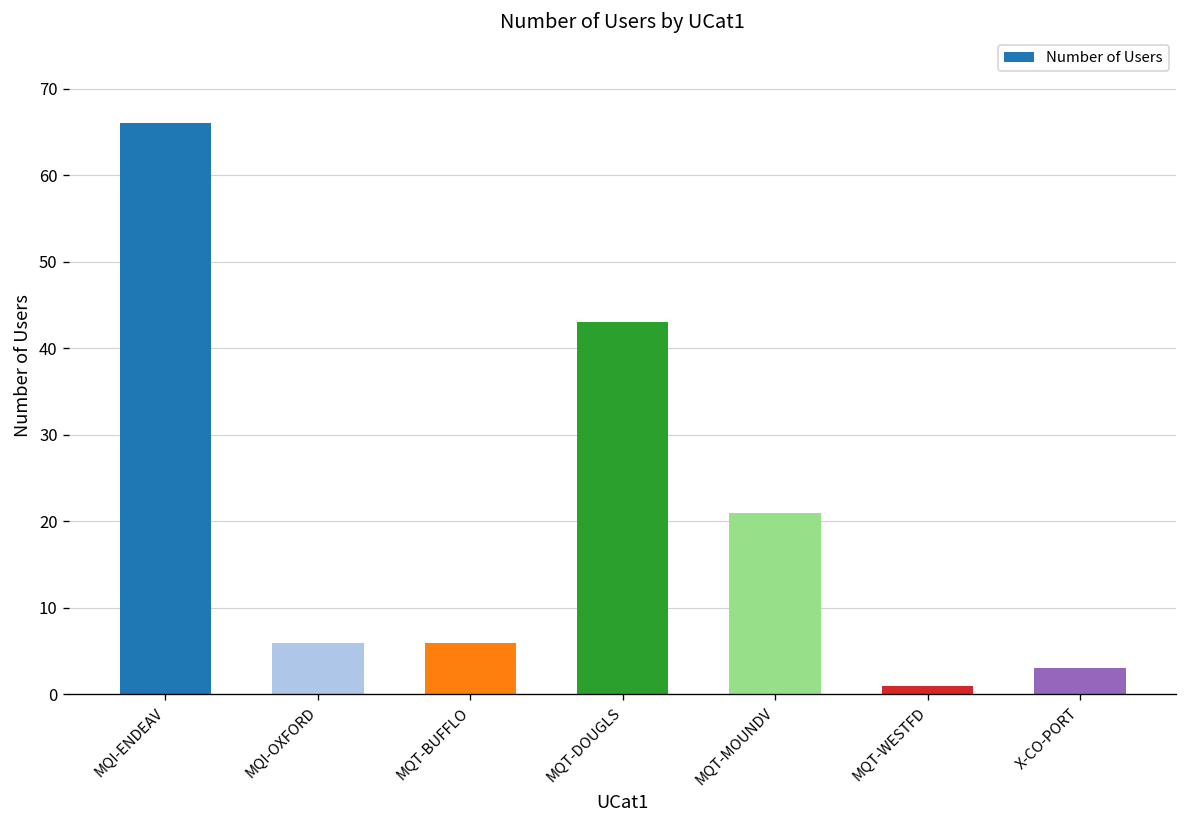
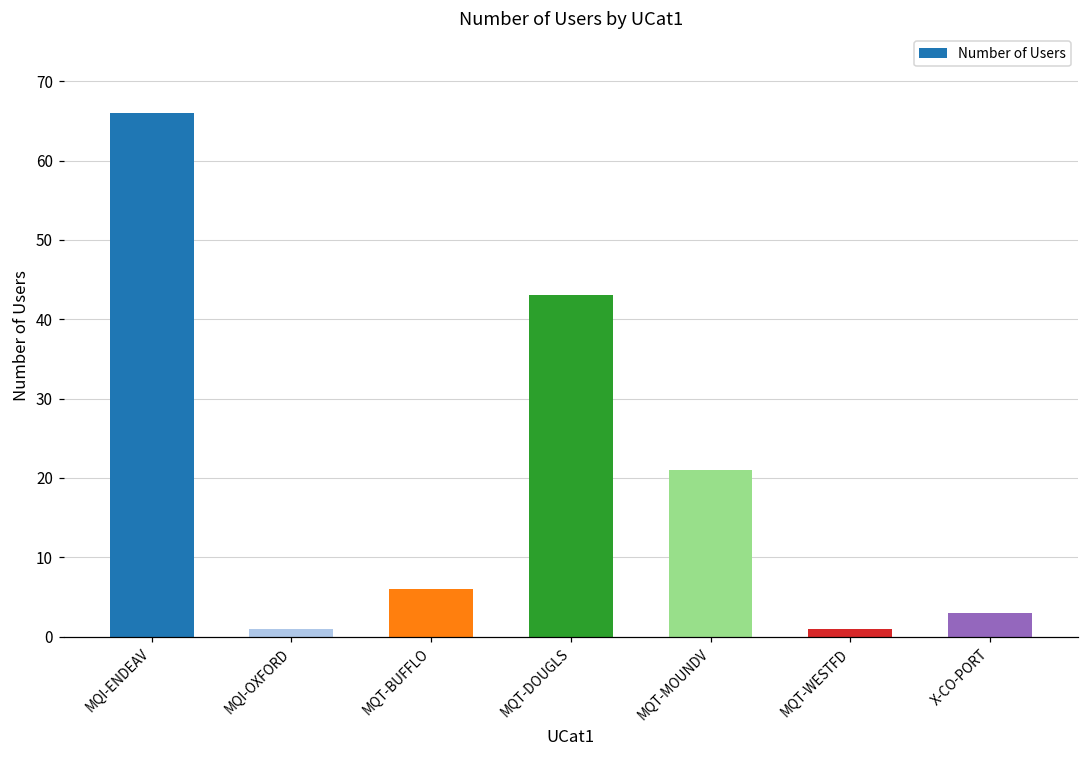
MQI-OXFORD: 6 -> 1
